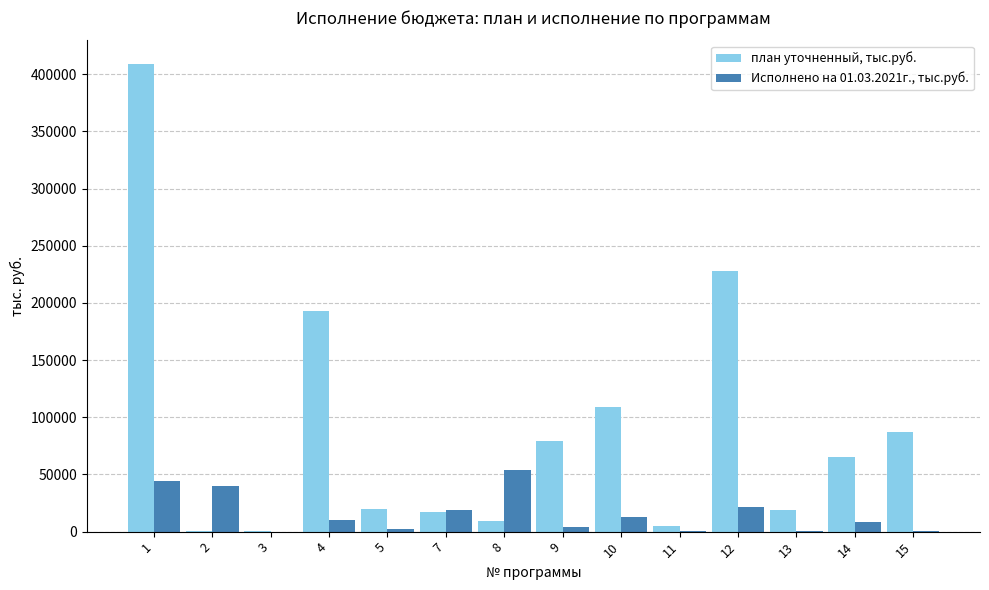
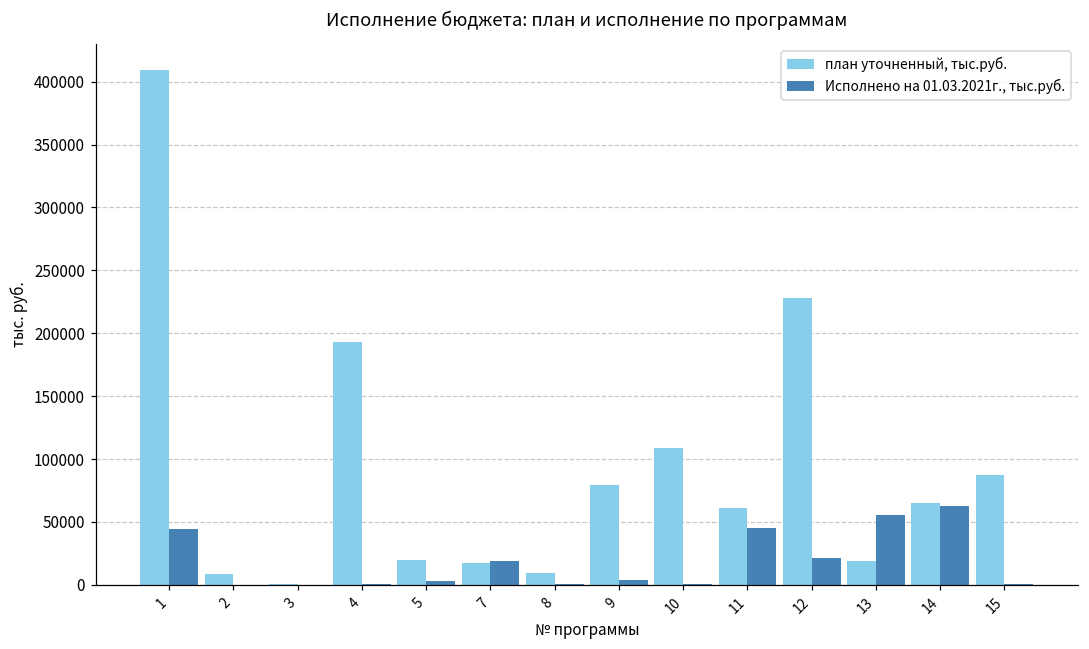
план уточненный, тыс.руб., 2: 0 -> 8000
Исполнено на 01.03.2021г., тыс.руб., 2: 40000 -> 0
Исполнено на 01.03.2021г., тыс.руб., 4: 11000 -> 1000
Исполнено на 01.03.2021г., тыс.руб., 8: 54000 -> 0
Исполнено на 01.03.2021г., тыс.руб., 10: 13000 -> 1000
план уточненный, тыс.руб., 11: 5000 -> 61000
Исполнено на 01.03.2021г., тыс.руб., 11: 1000 -> 45000
Исполнено на 01.03.2021г., тыс.руб., 13: 0 -> 56000
Исполнено на 01.03.2021г., тыс.руб., 14: 9000 -> 63000
